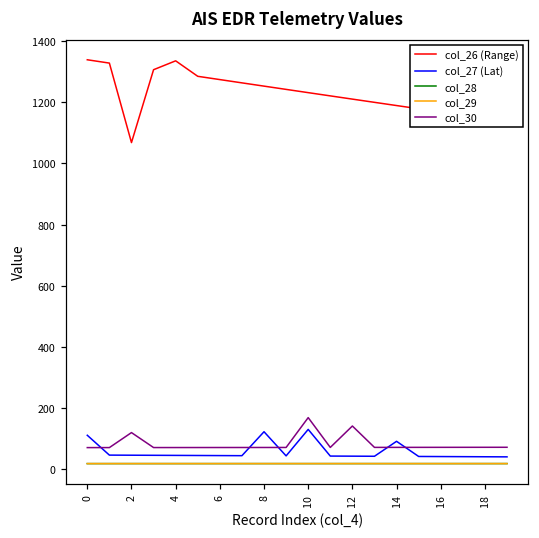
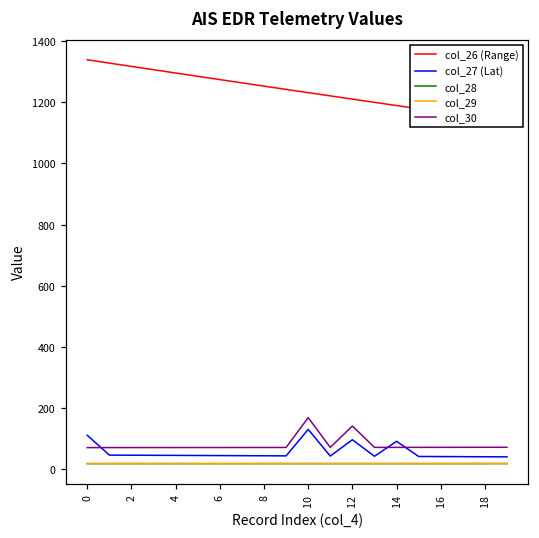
col_26 (Range), 2: 1070 -> 1320
col_30, 2: 120 -> 70
col_26 (Range), 4: 1340 -> 1300
col_27 (Lat), 8: 120 -> 40
col_27 (Lat), 12: 40 -> 100
